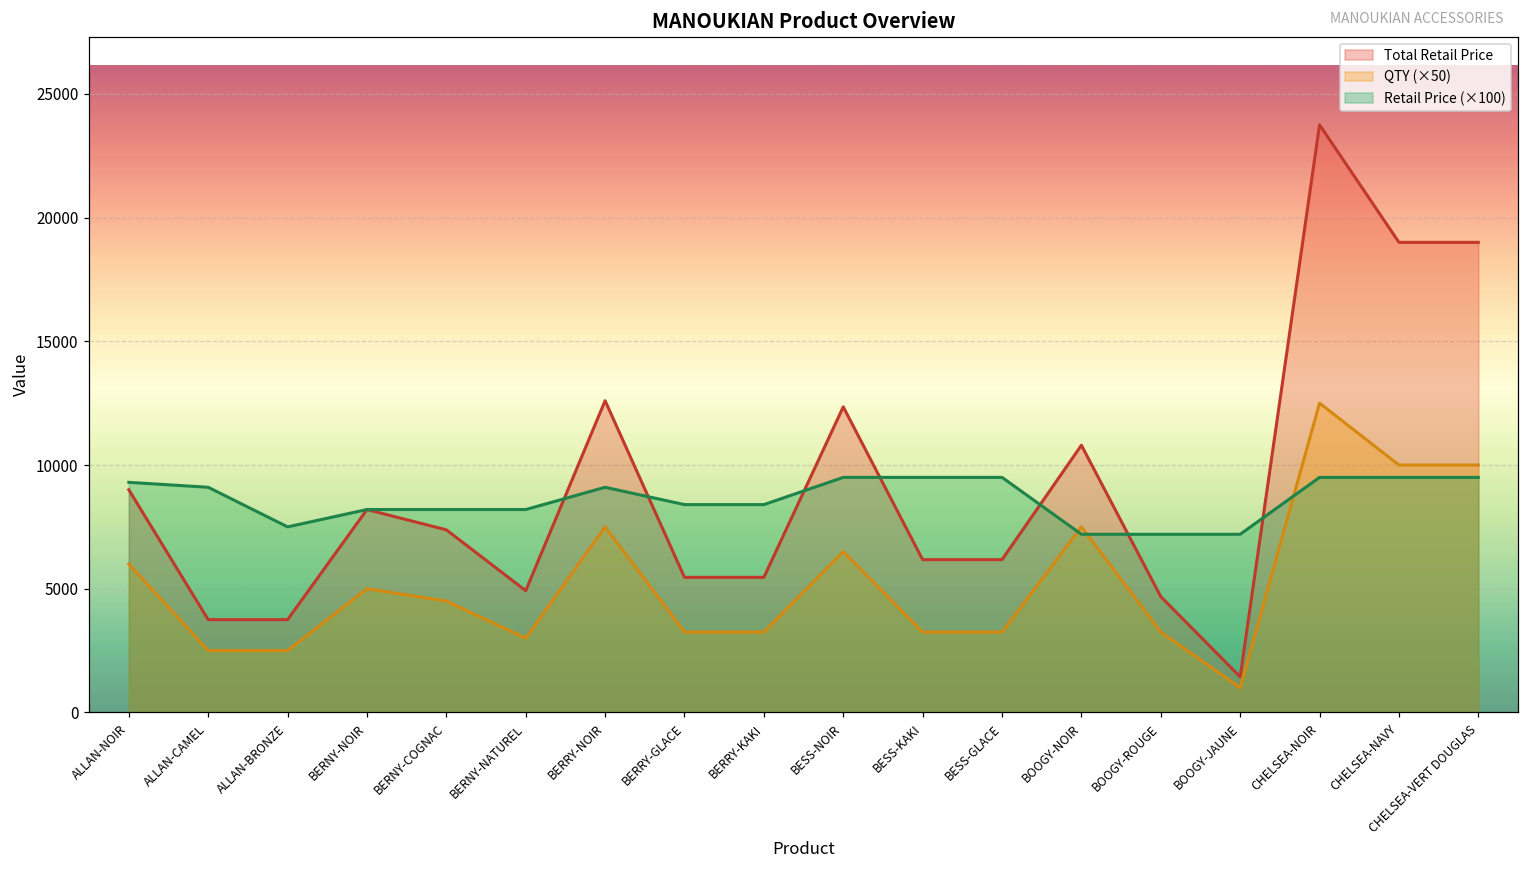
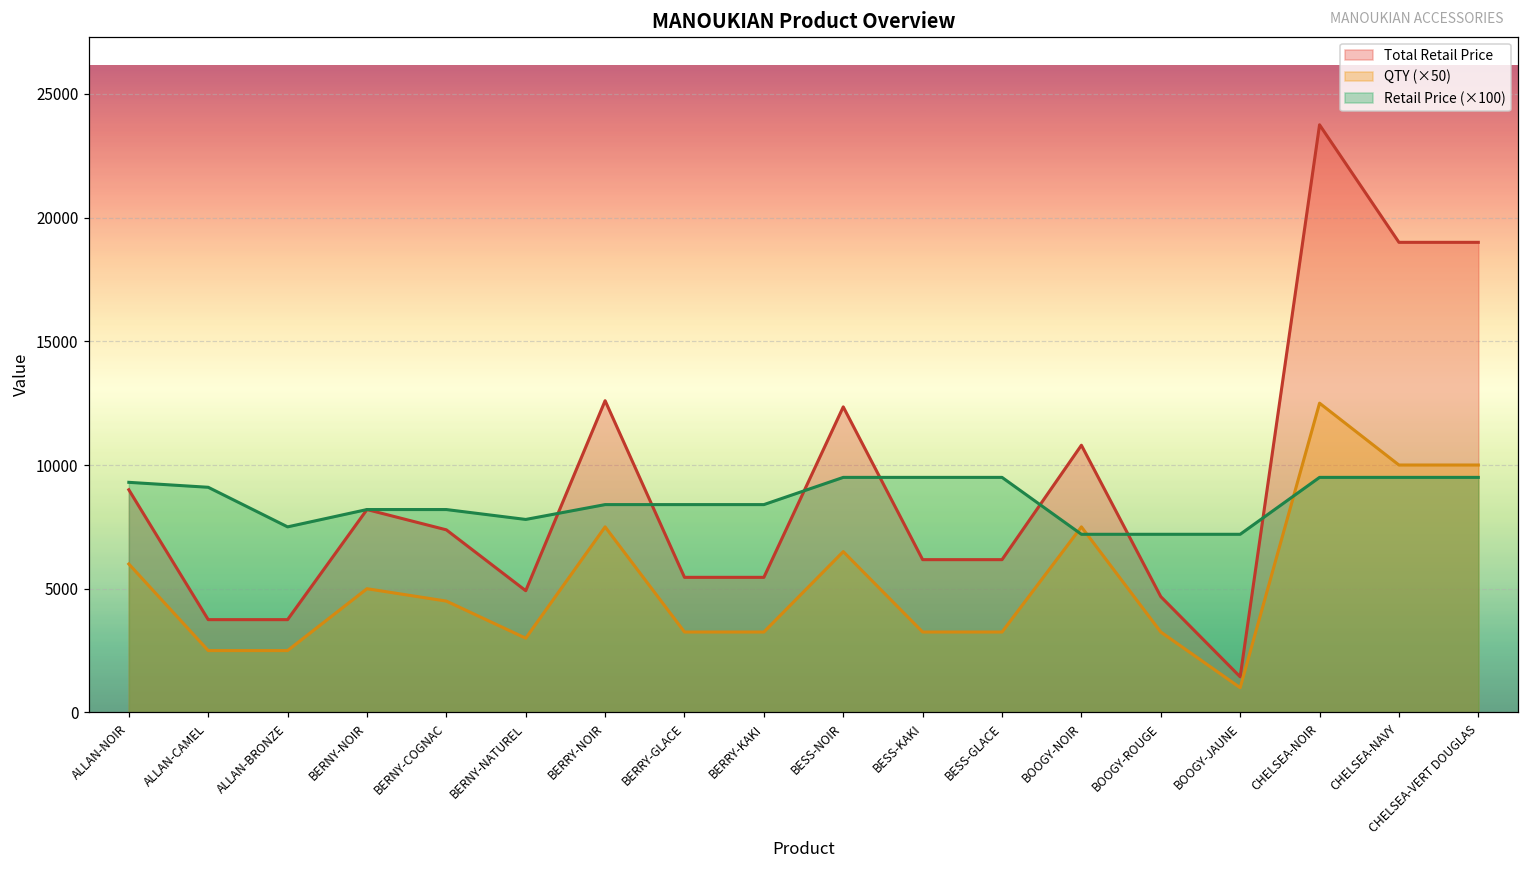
Retail Price (×100), BERNY-NATUREL: 8200 -> 7800
Retail Price (×100), BERRY-NOIR: 9100 -> 8400
